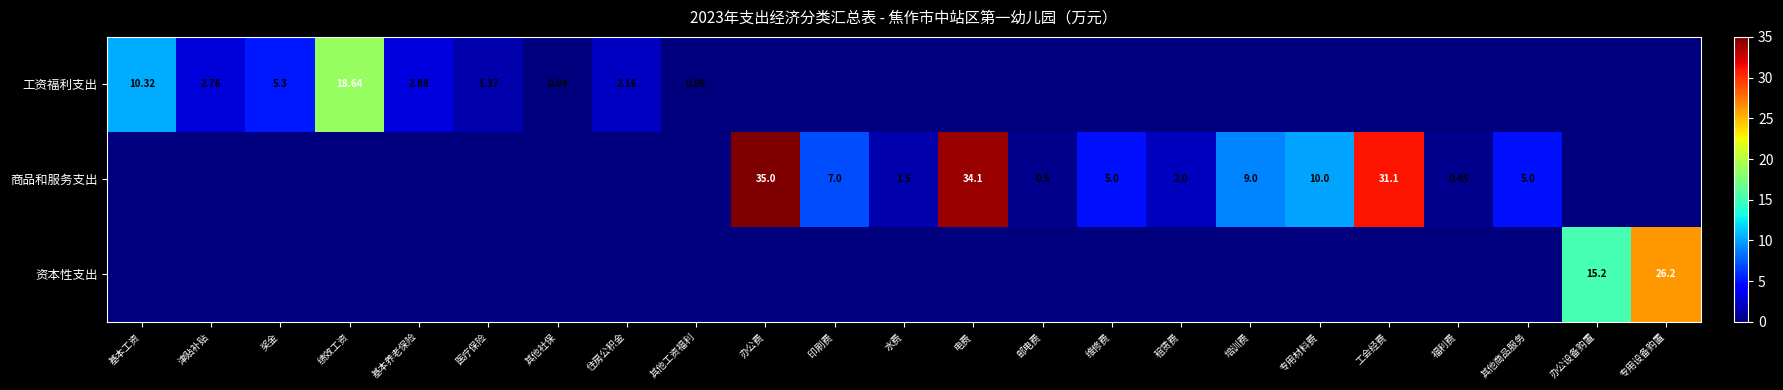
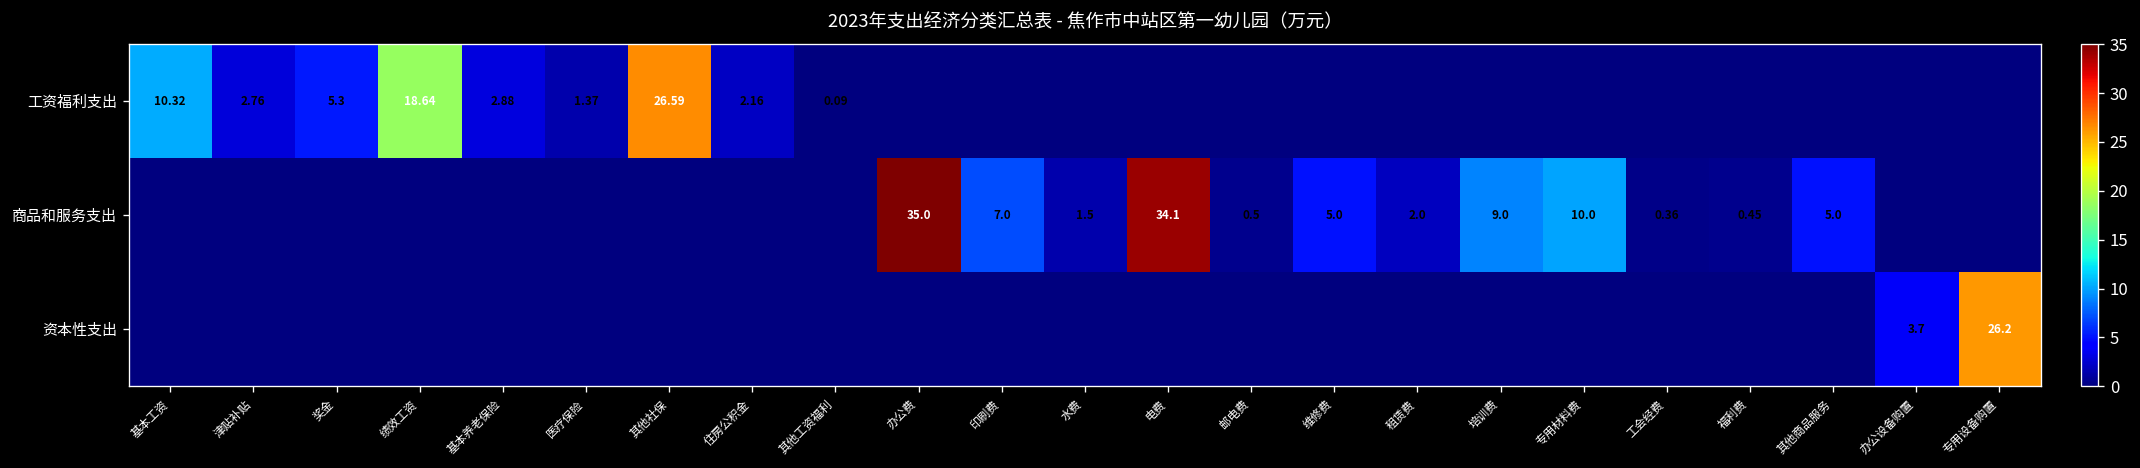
工资福利支出, 其他社保: 0.04 -> 26.59
商品和服务支出, 工会经费: 31.1 -> 0.36
资本性支出, 办公设备购置: 15.2 -> 3.7
